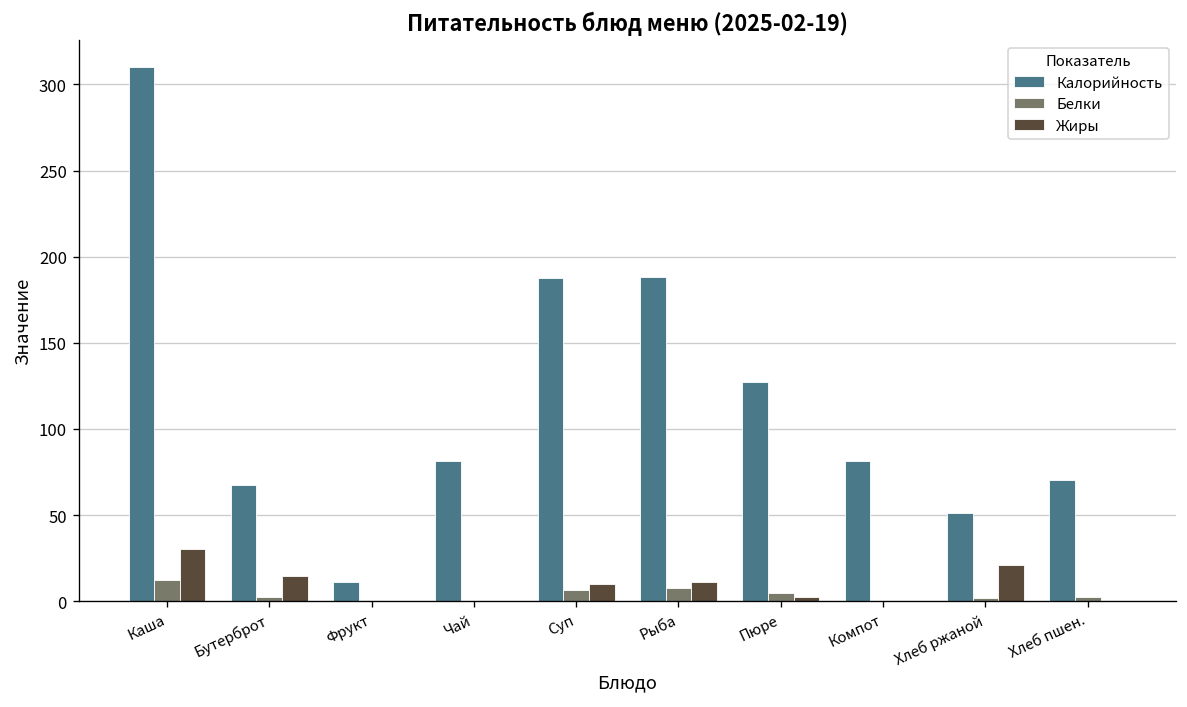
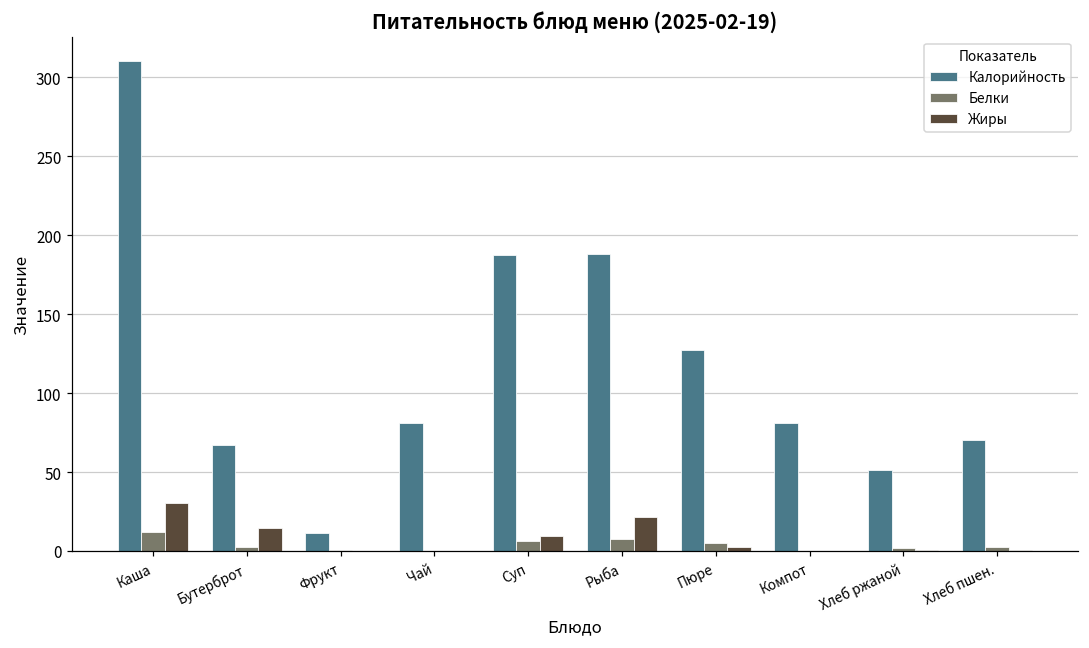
Жиры, Рыба: 11 -> 21
Жиры, Хлеб ржаной: 21 -> 0
